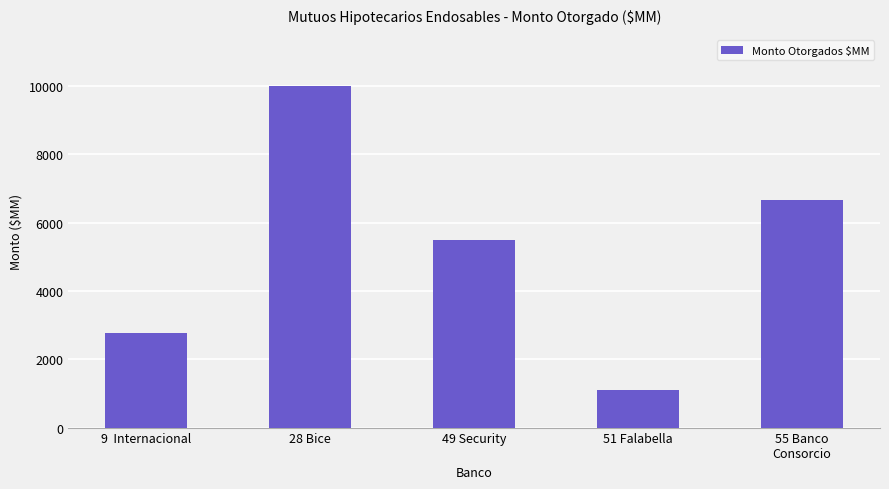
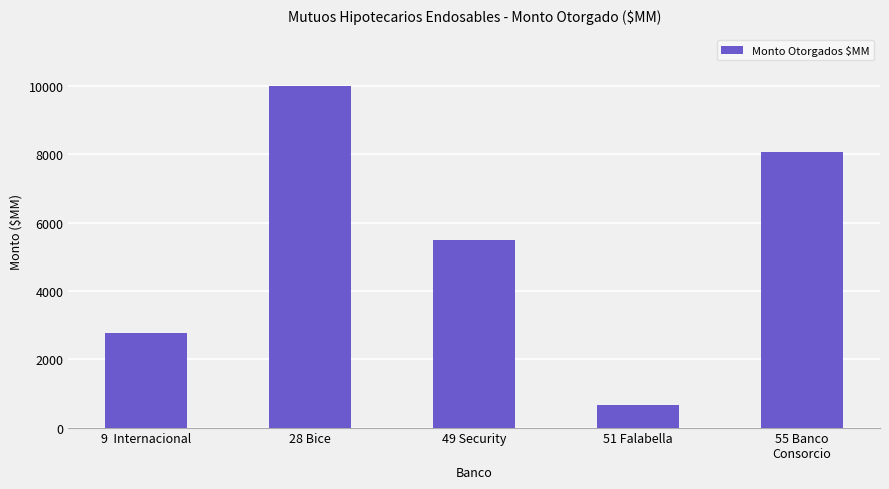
51 Falabella: 1100 -> 700
55 Banco Consorcio: 6600 -> 8100
